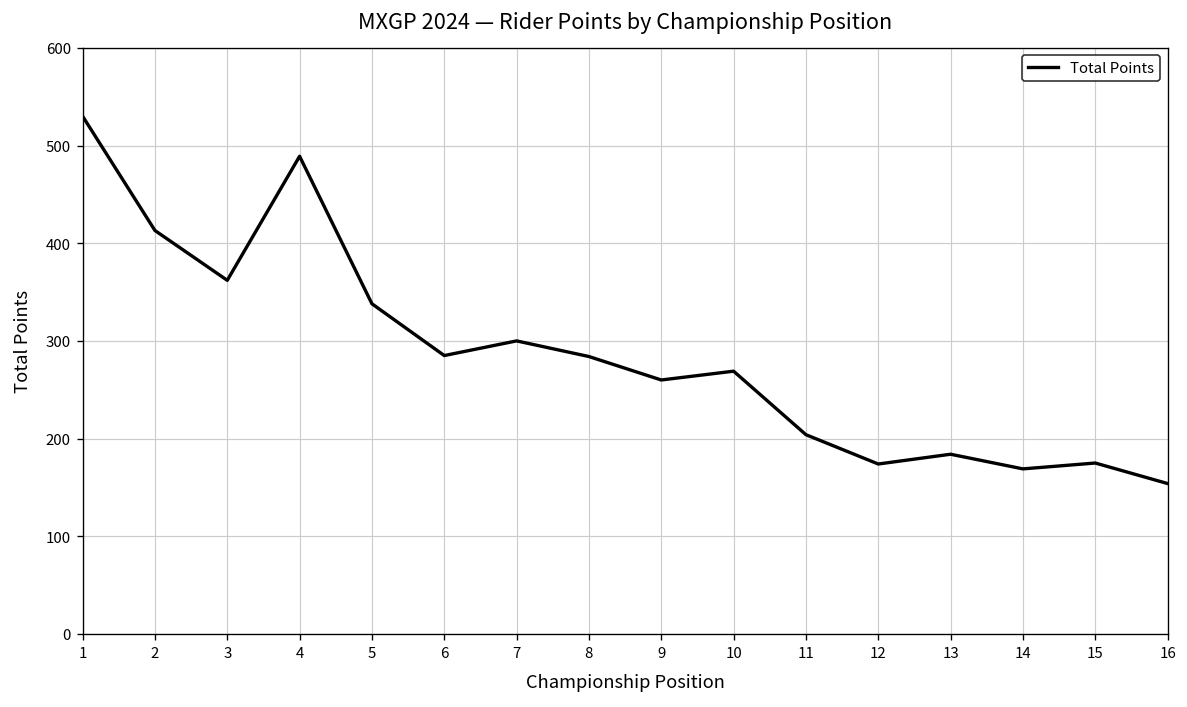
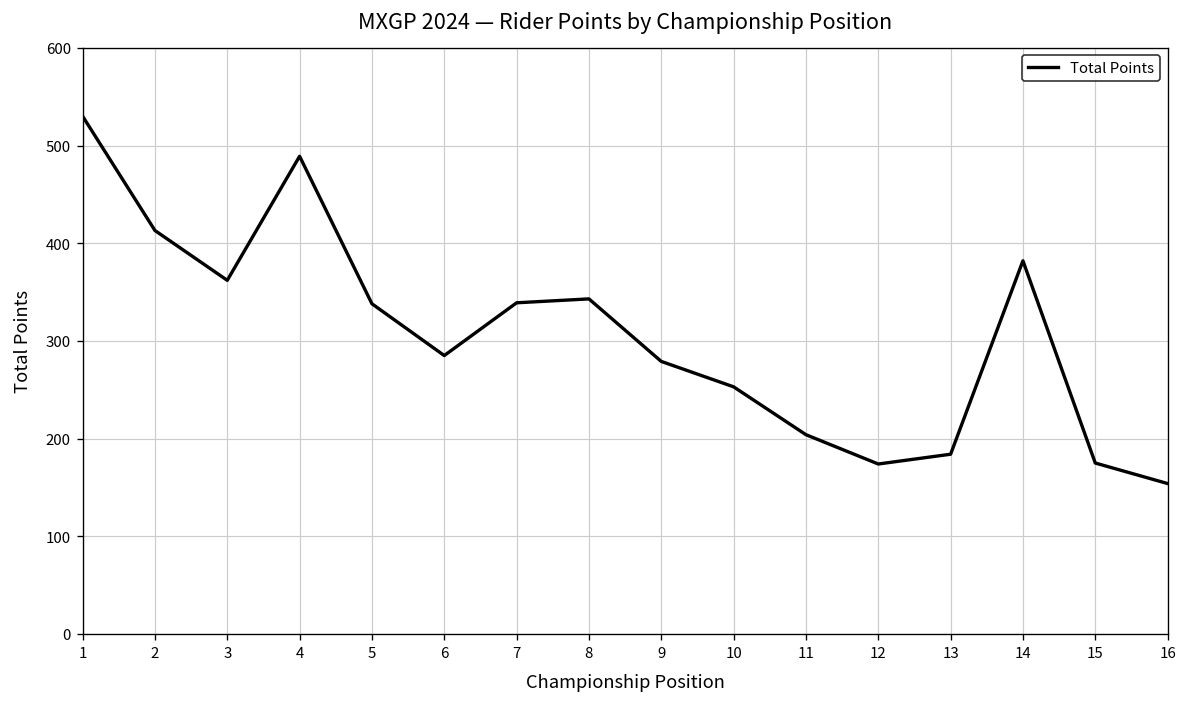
7: 300 -> 340
8: 280 -> 340
9: 260 -> 280
10: 270 -> 250
14: 170 -> 380
